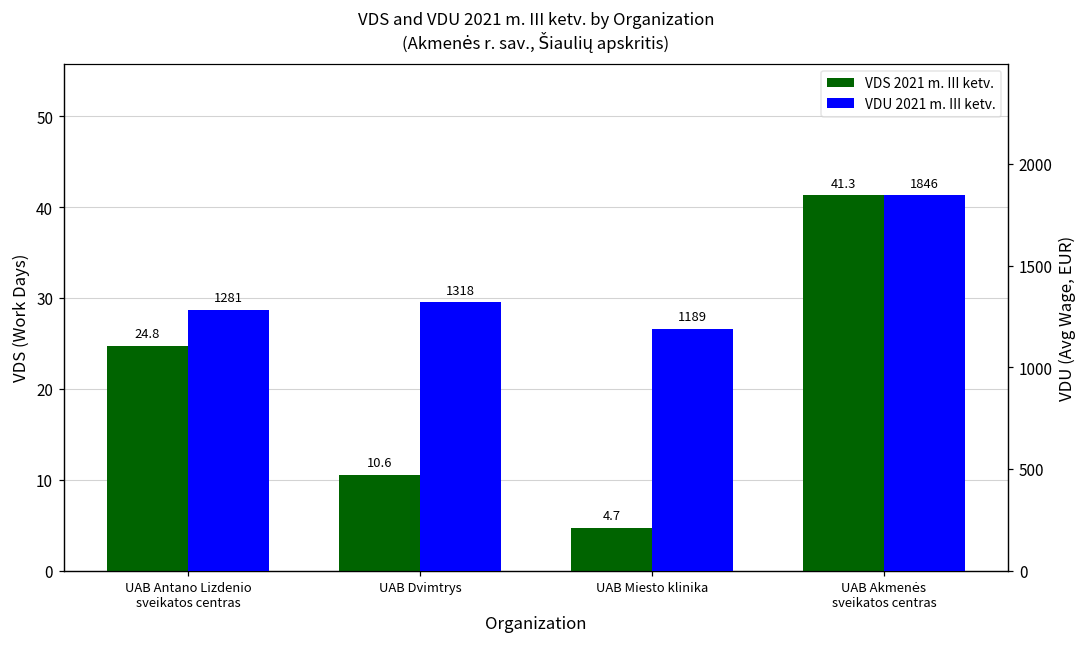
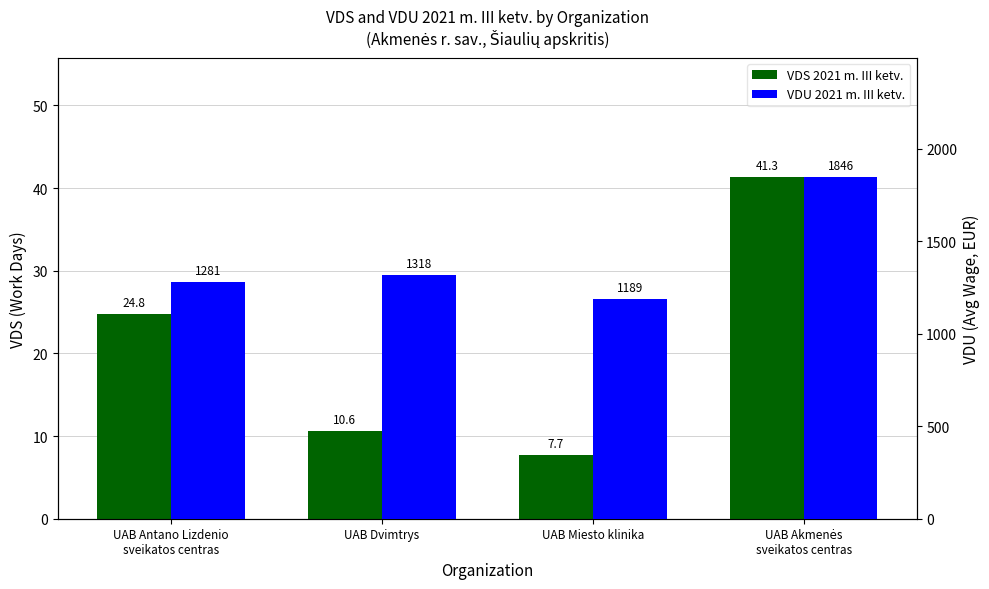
VDS 2021 m. III ketv., UAB Miesto klinika: 4.7 -> 7.7
